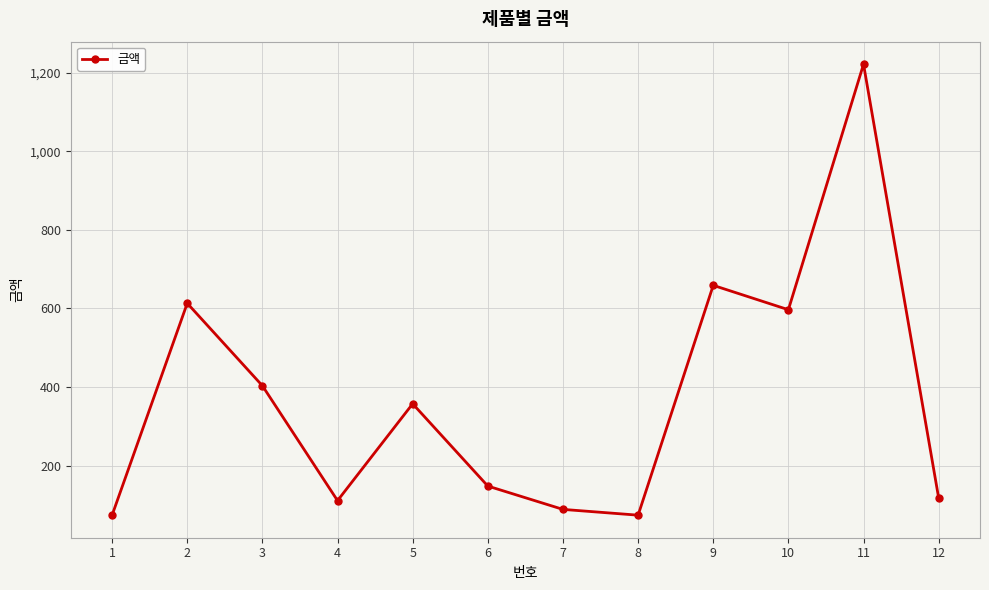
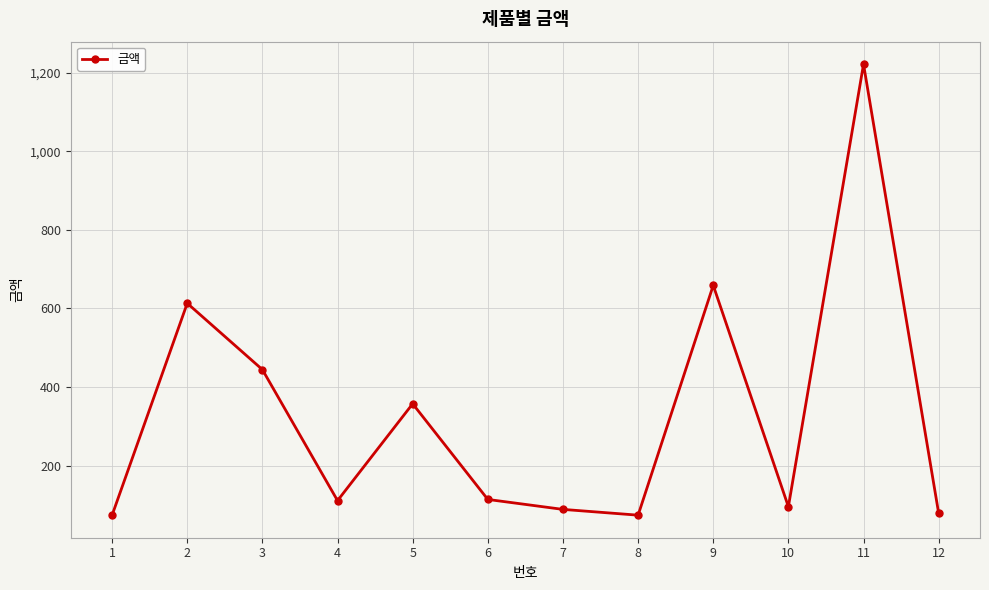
3: 400 -> 440
6: 150 -> 110
10: 600 -> 100
12: 120 -> 80
